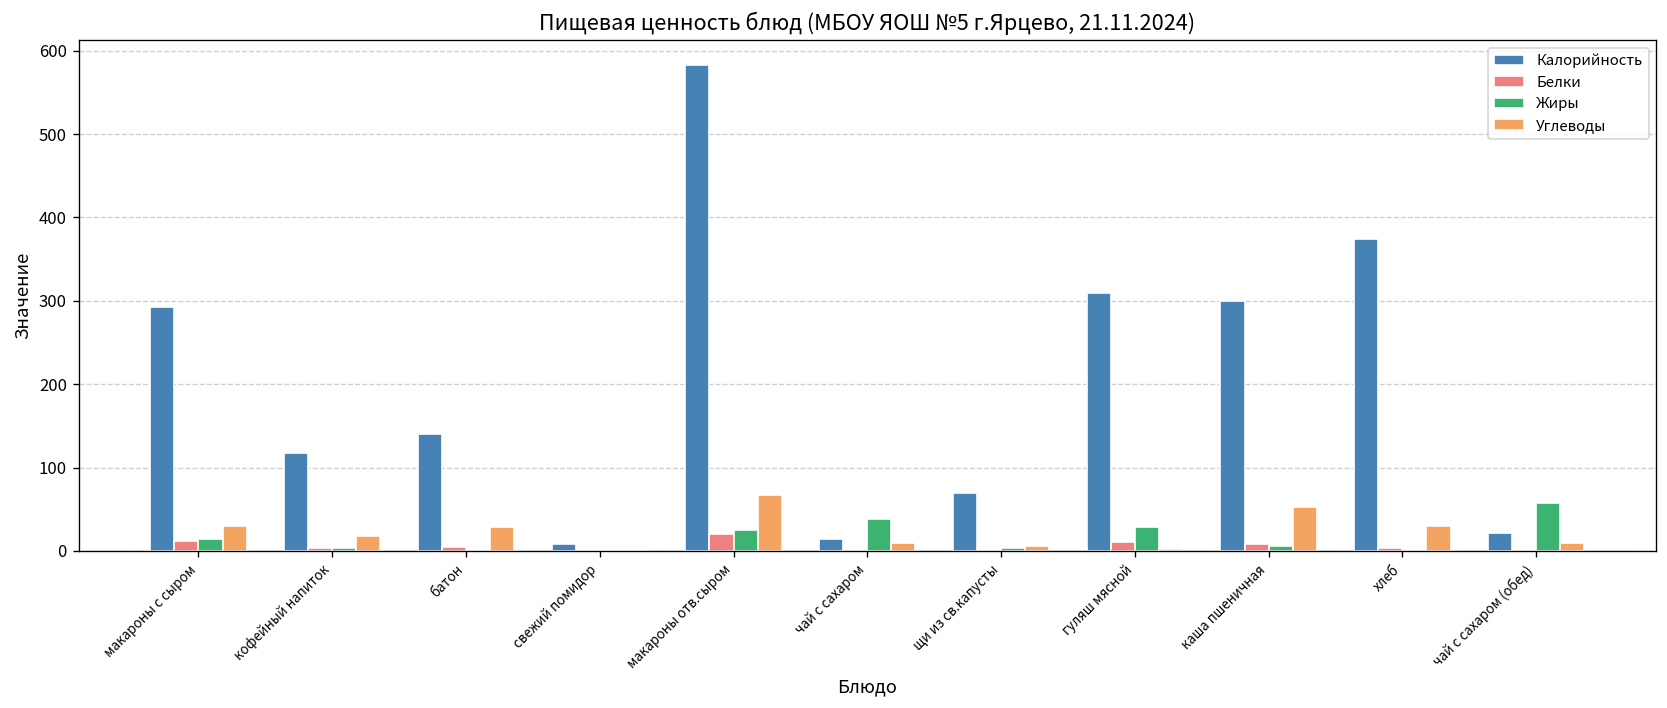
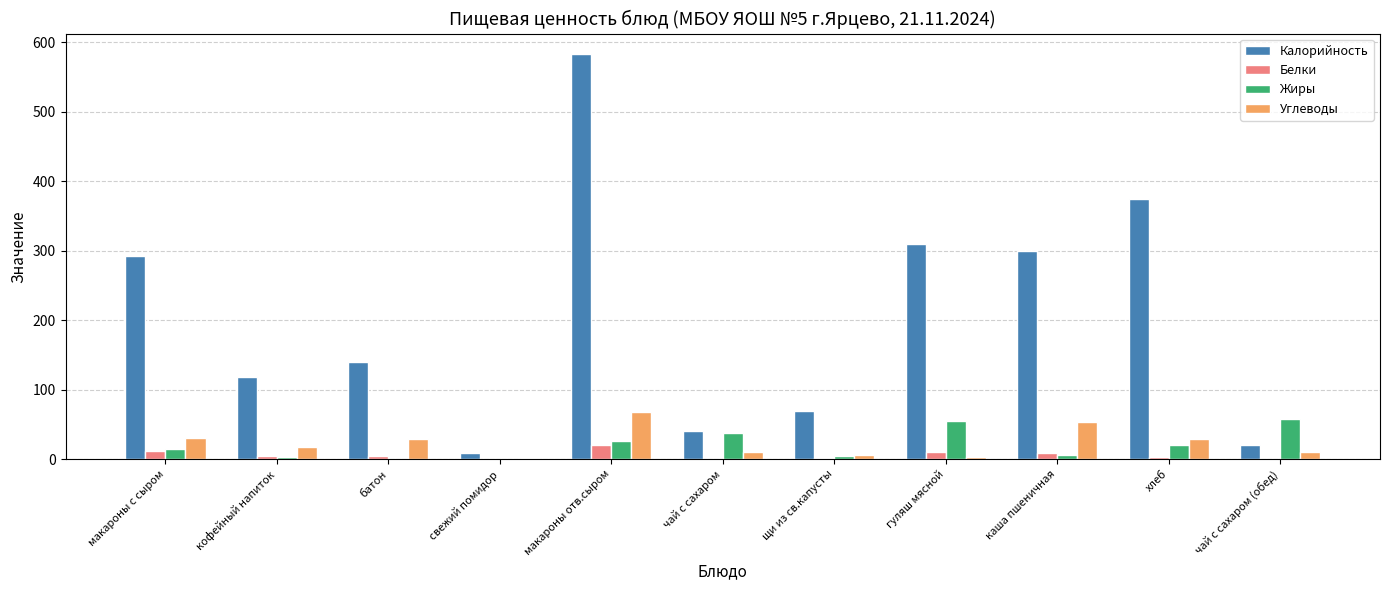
Калорийность, чай с сахаром: 10 -> 40
Жиры, гуляш мясной: 30 -> 50
Жиры, хлеб: 0 -> 20
